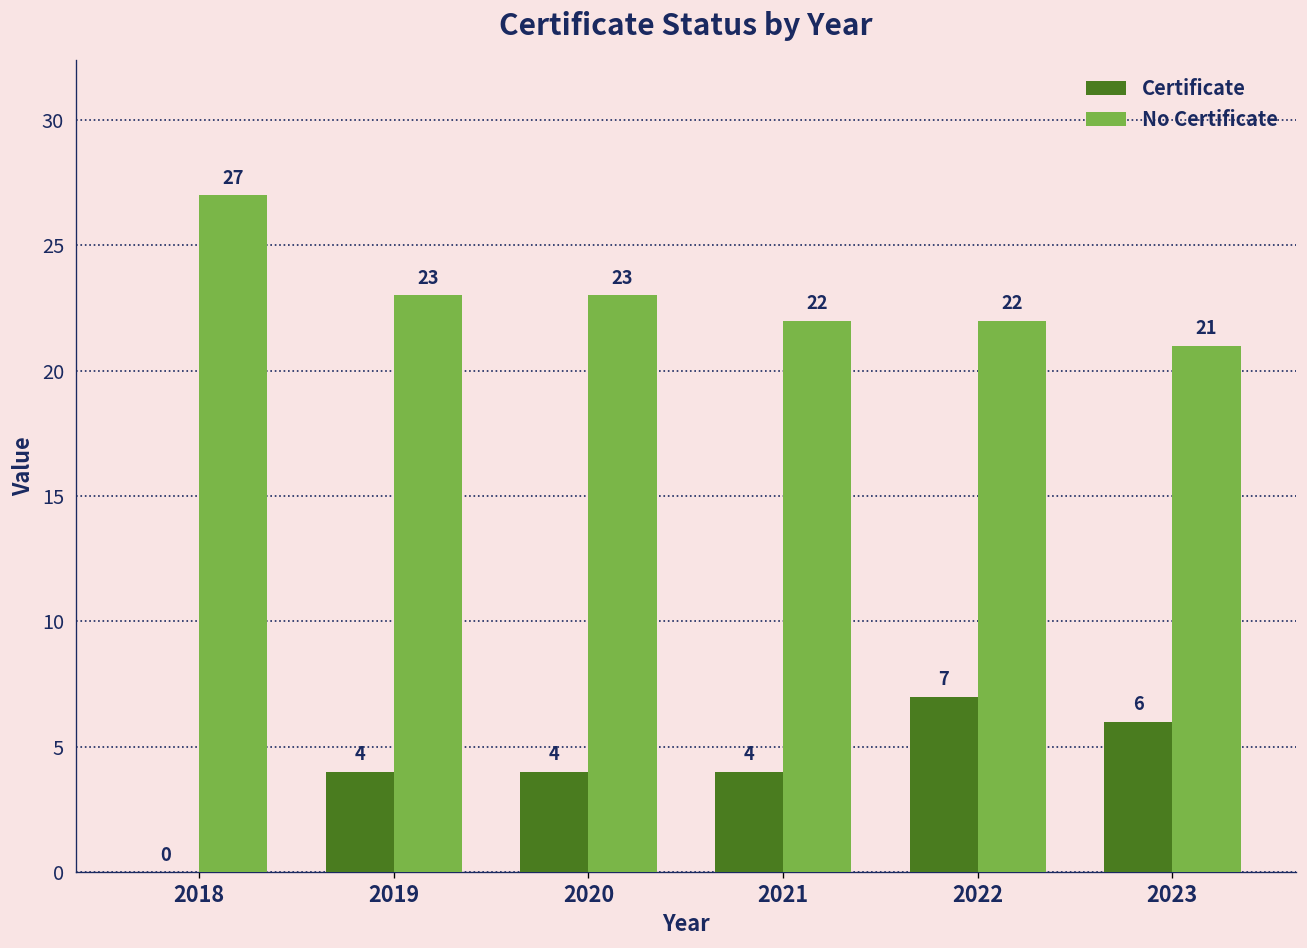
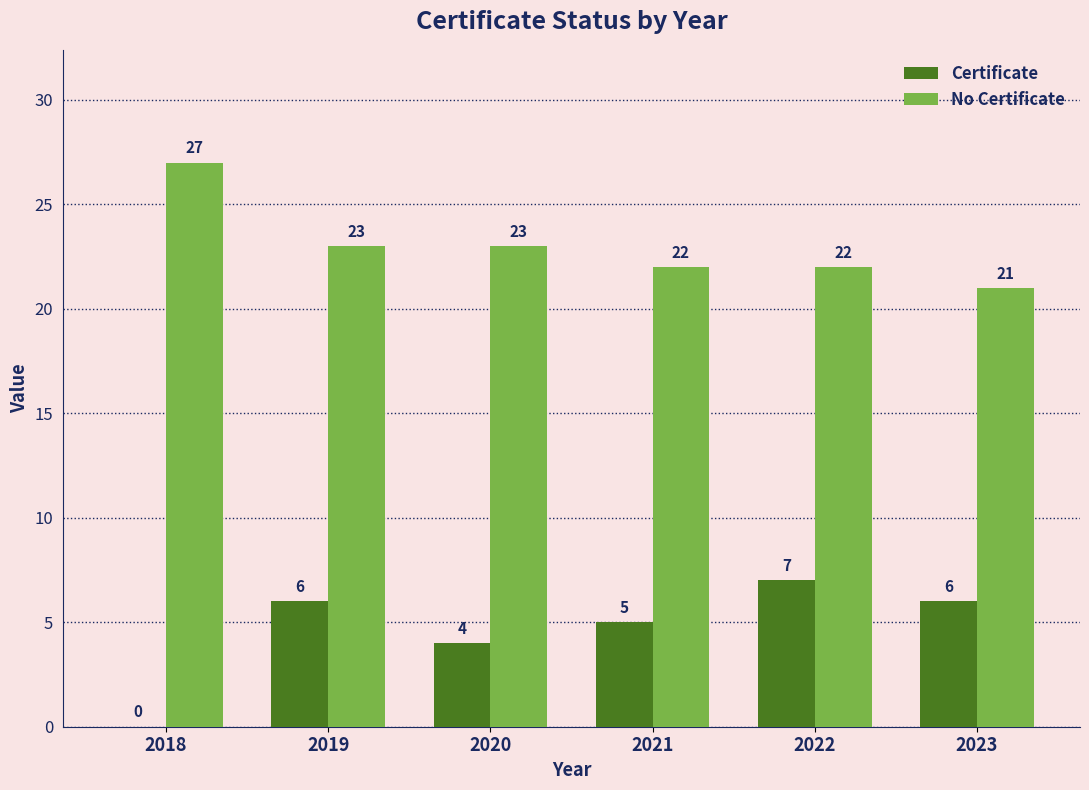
Certificate, 2019: 4 -> 6
Certificate, 2021: 4 -> 5
